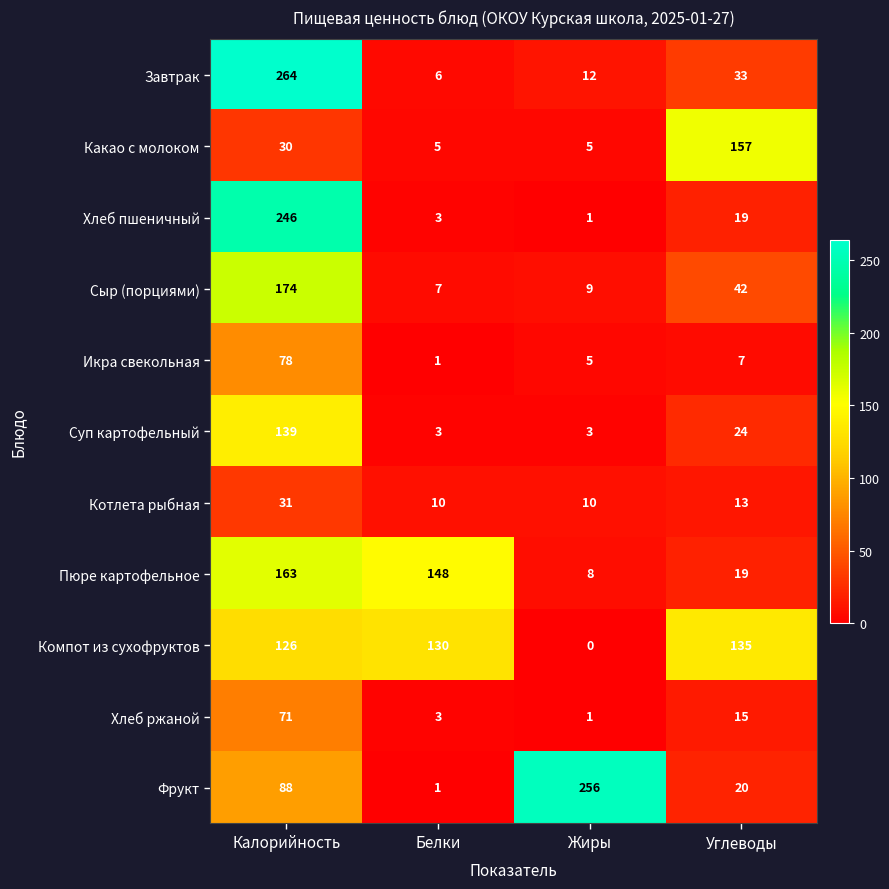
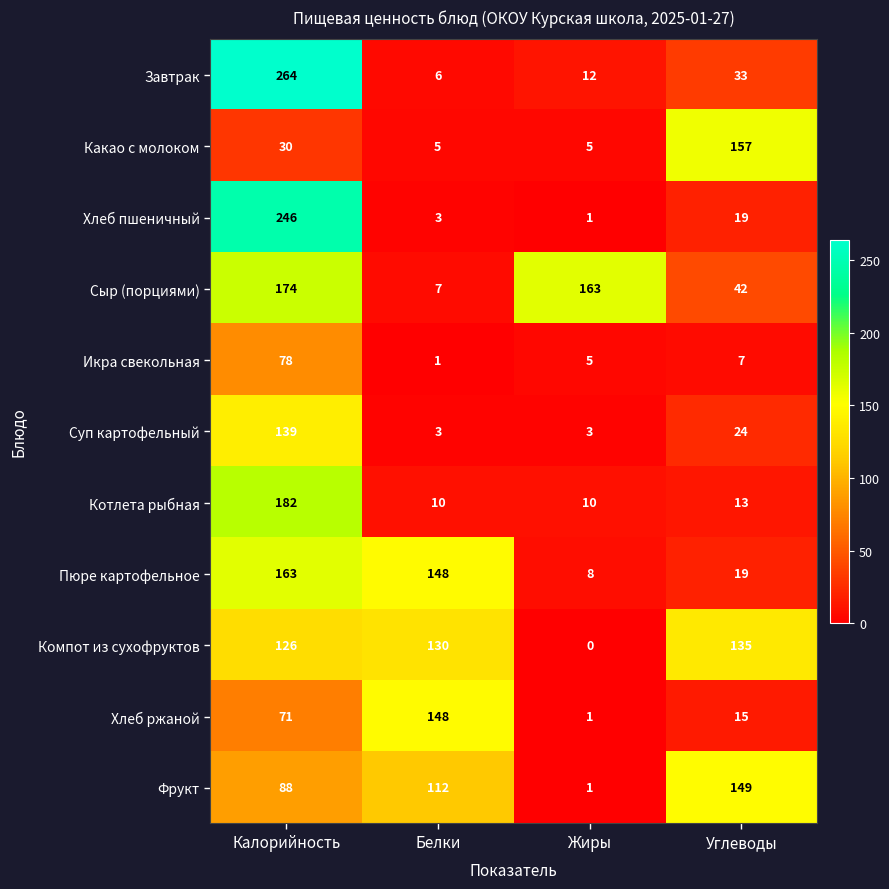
Сыр (порциями), Жиры: 9 -> 163
Котлета рыбная, Калорийность: 31 -> 182
Хлеб ржаной, Белки: 3 -> 148
Фрукт, Белки: 1 -> 112
Фрукт, Жиры: 256 -> 1
Фрукт, Углеводы: 20 -> 149
